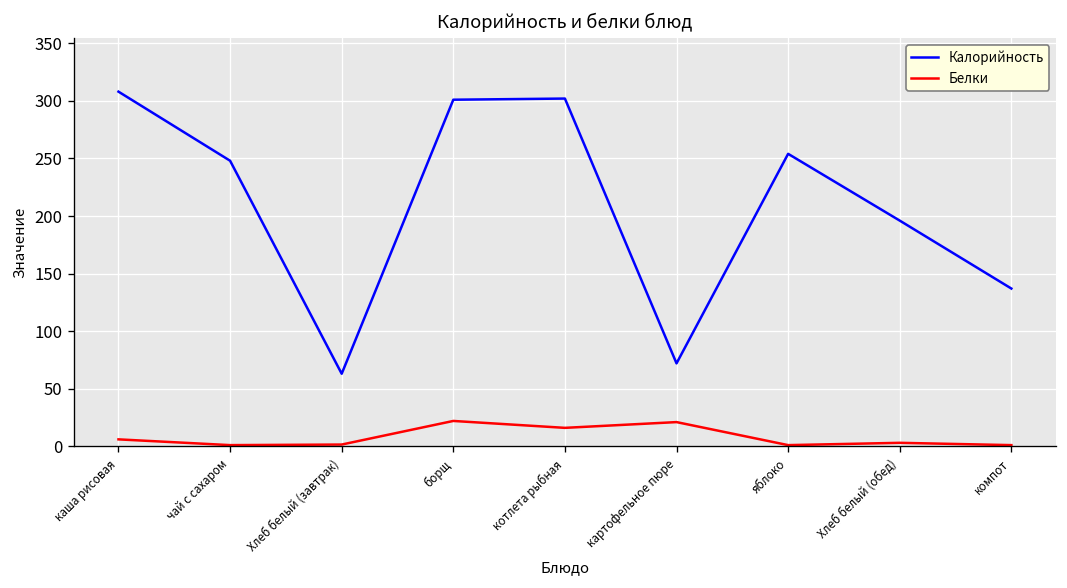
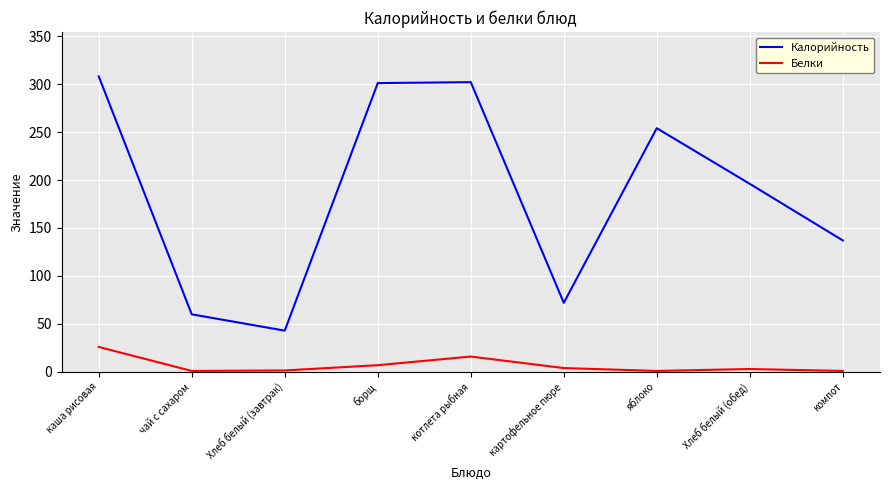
Белки, каша рисовая: 10 -> 30
Калорийность, чай с сахаром: 250 -> 60
Калорийность, Хлеб белый (завтрак): 60 -> 40
Белки, борщ: 20 -> 10
Белки, картофельное пюре: 20 -> 0
